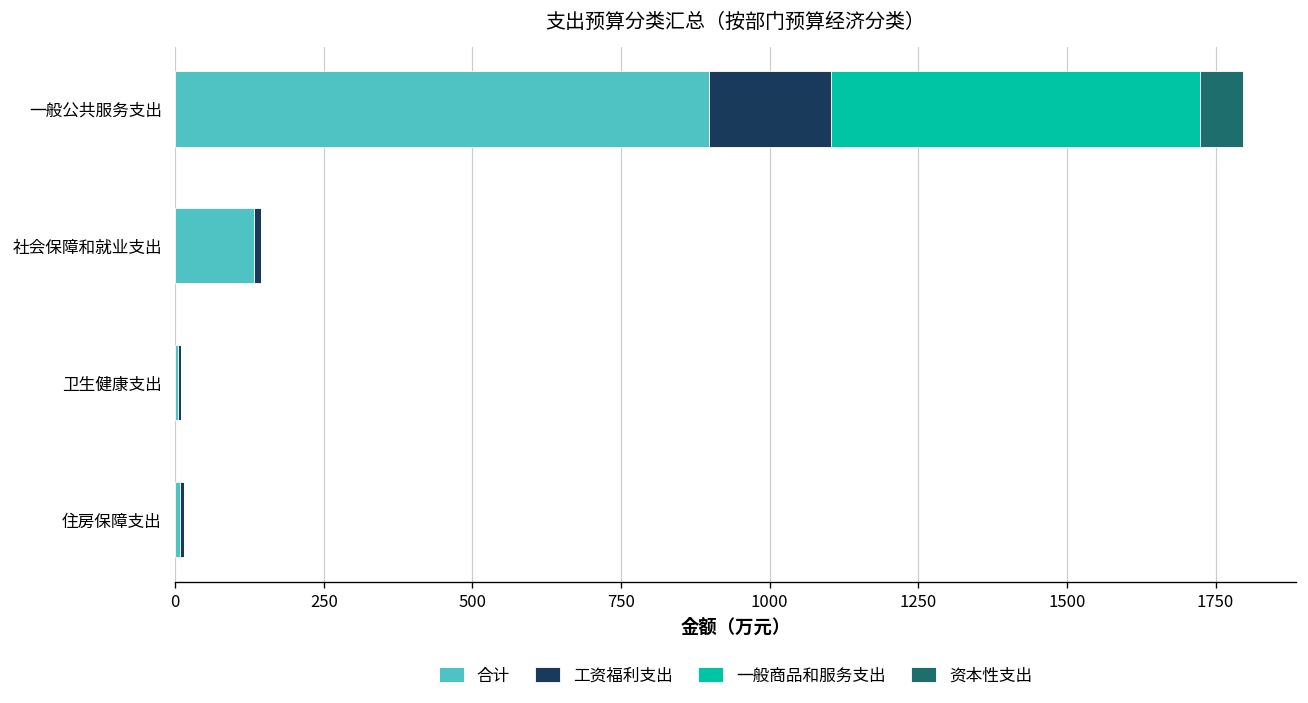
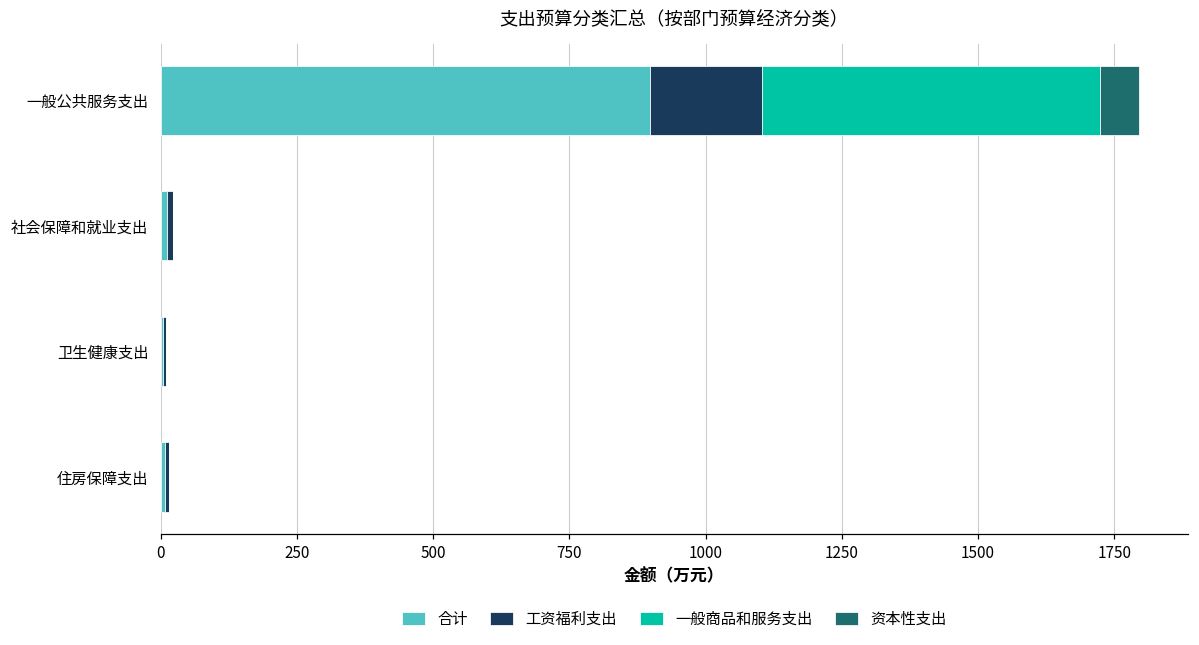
合计, 社会保障和就业支出: 130 -> 10
